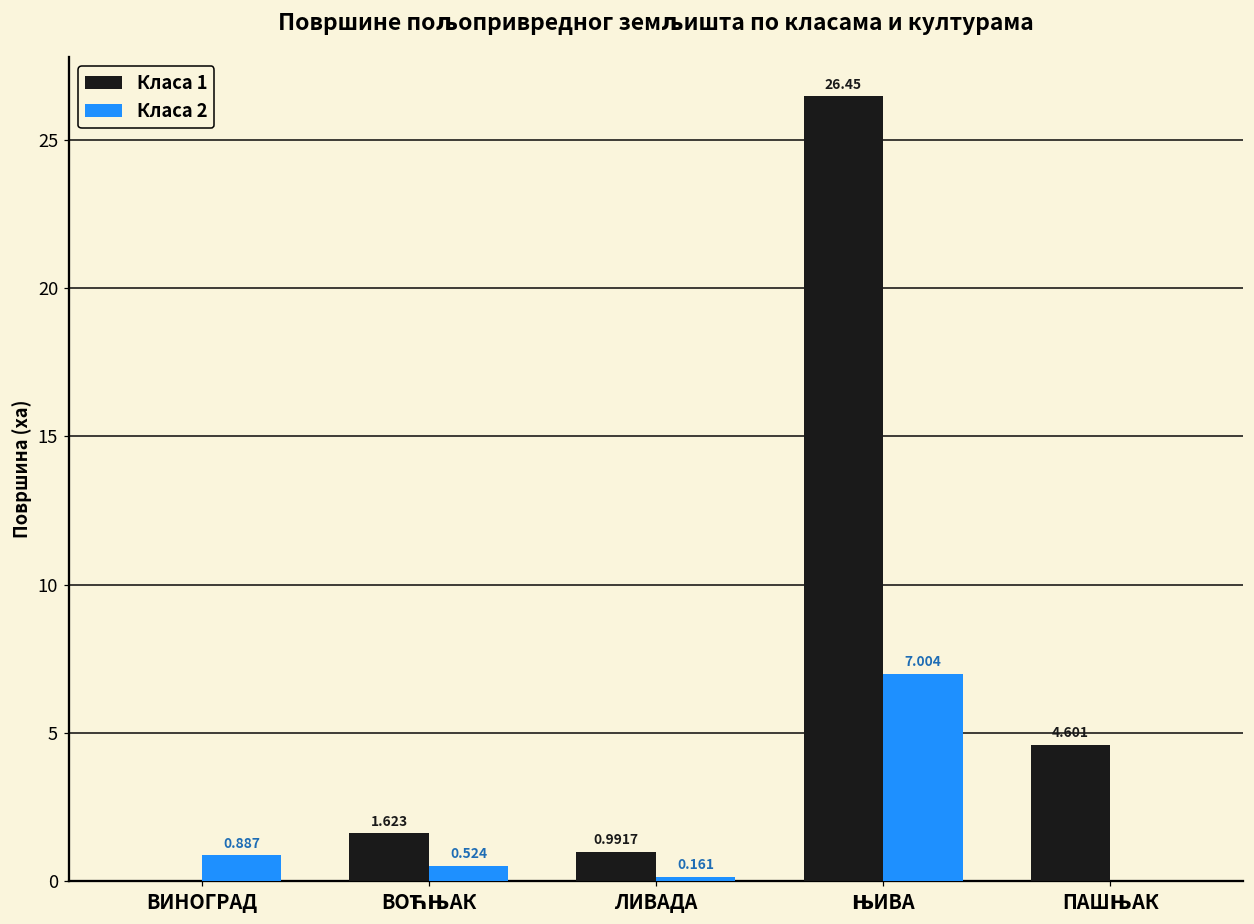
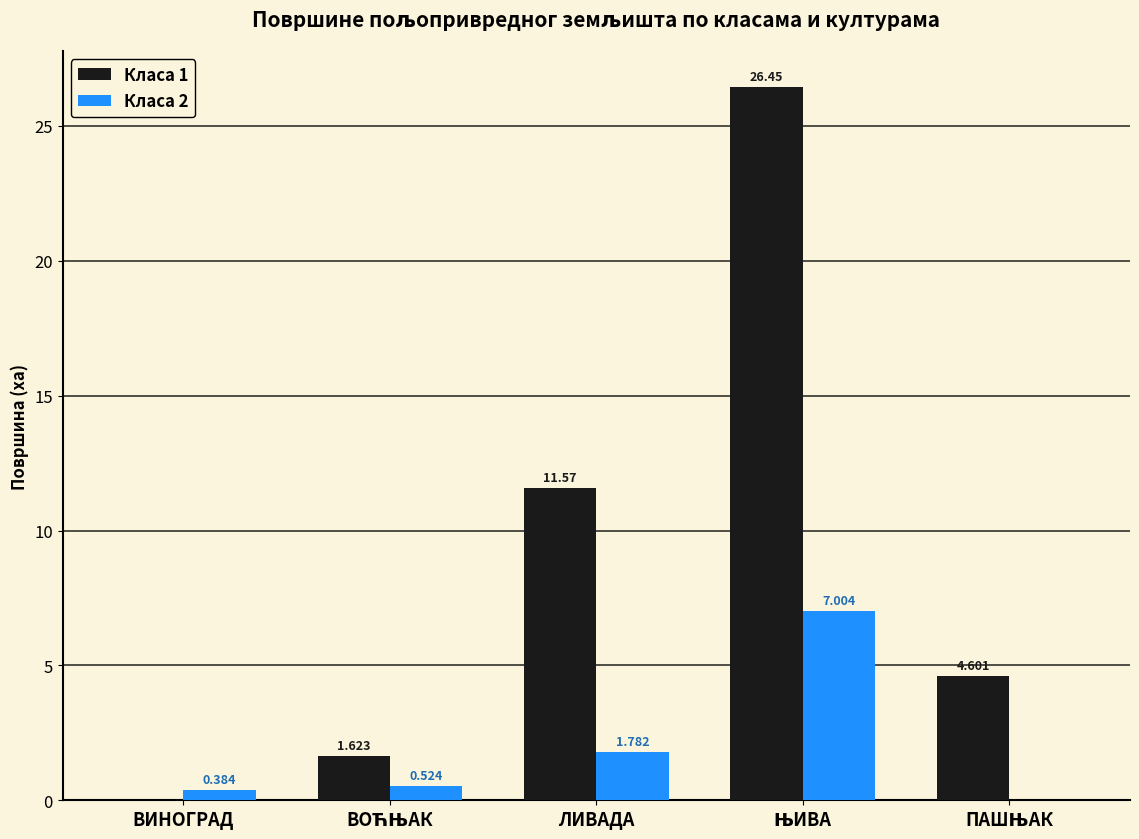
Класа 2, ВИНОГРАД: 0.887 -> 0.384
Класа 1, ЛИВАДА: 0.9917 -> 11.57
Класа 2, ЛИВАДА: 0.161 -> 1.782
